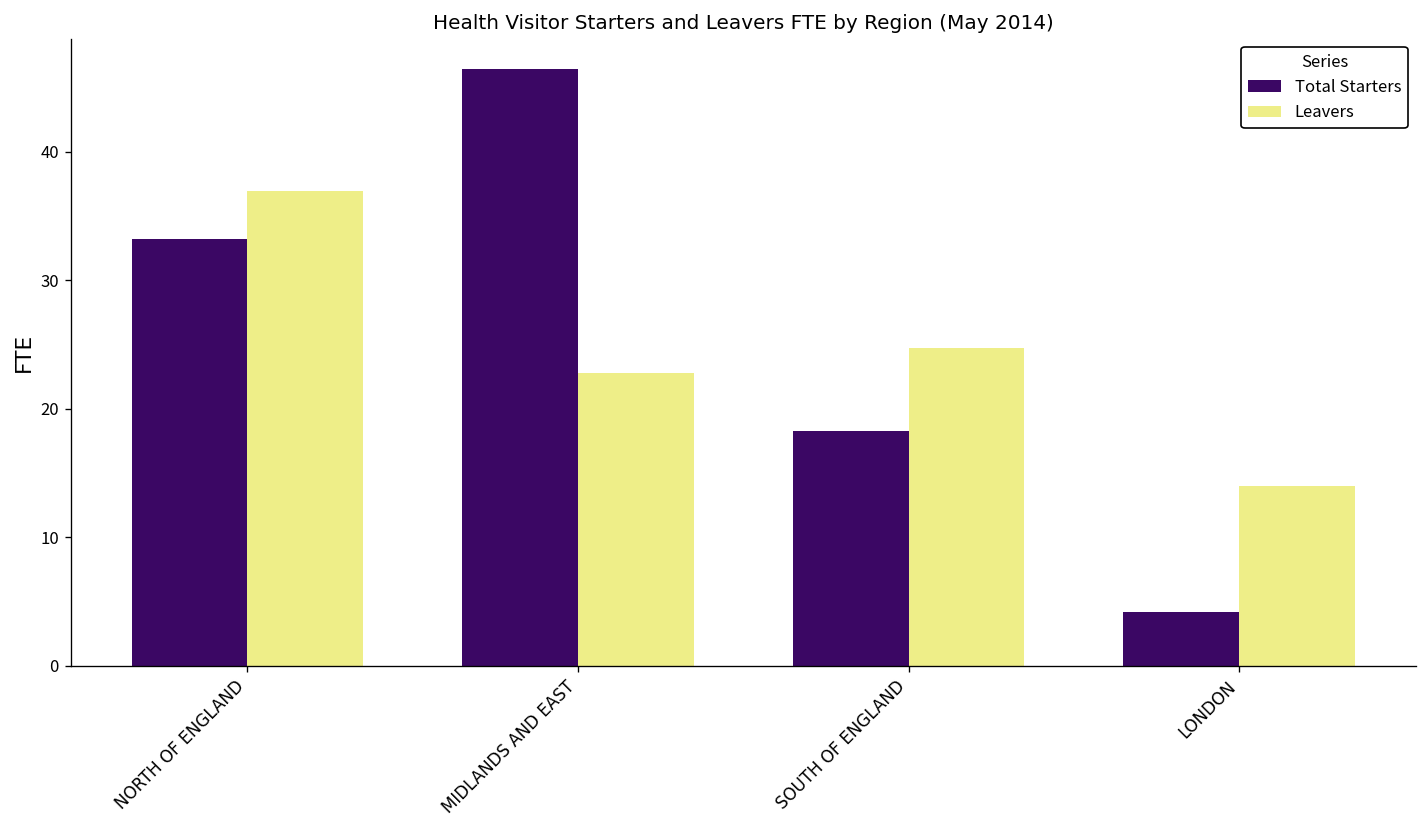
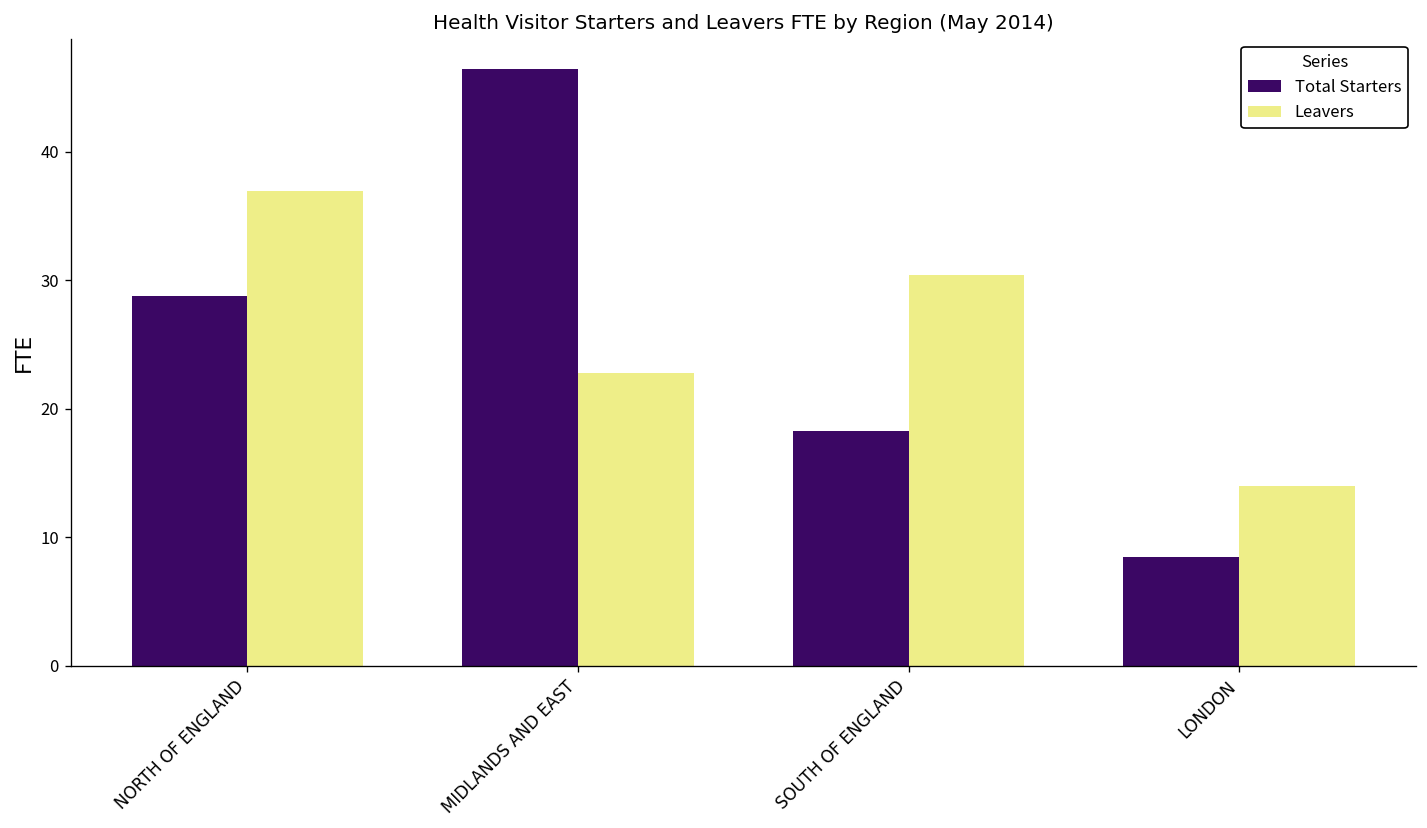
Total Starters, NORTH OF ENGLAND: 33.3 -> 28.8
Leavers, SOUTH OF ENGLAND: 24.8 -> 30.4
Total Starters, LONDON: 4.2 -> 8.5
